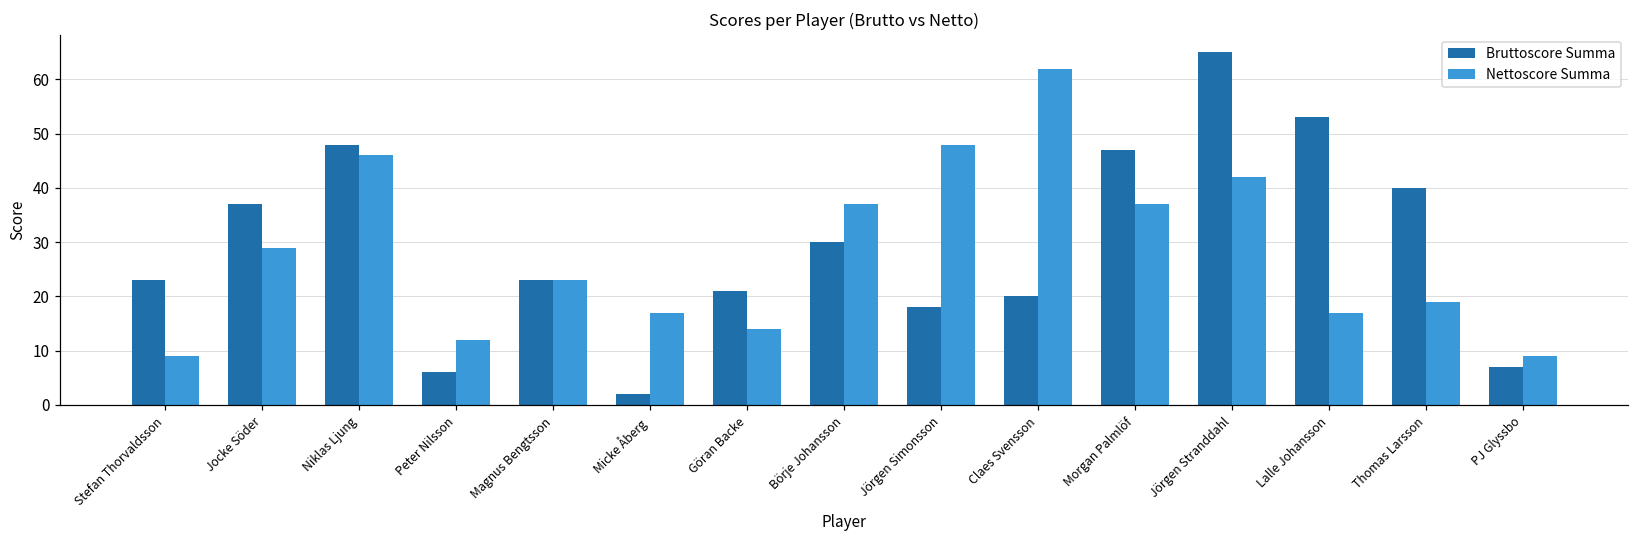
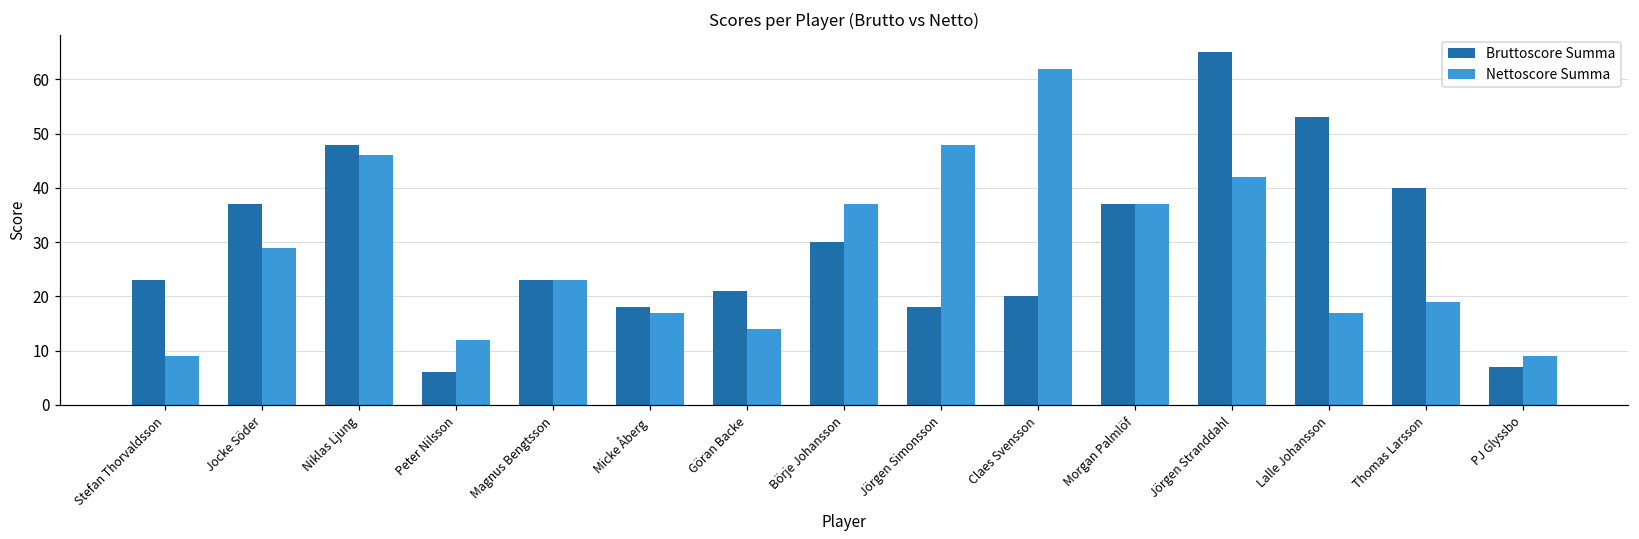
Bruttoscore Summa, Micke Åberg: 2 -> 18
Bruttoscore Summa, Morgan Palmlöf: 47 -> 37
